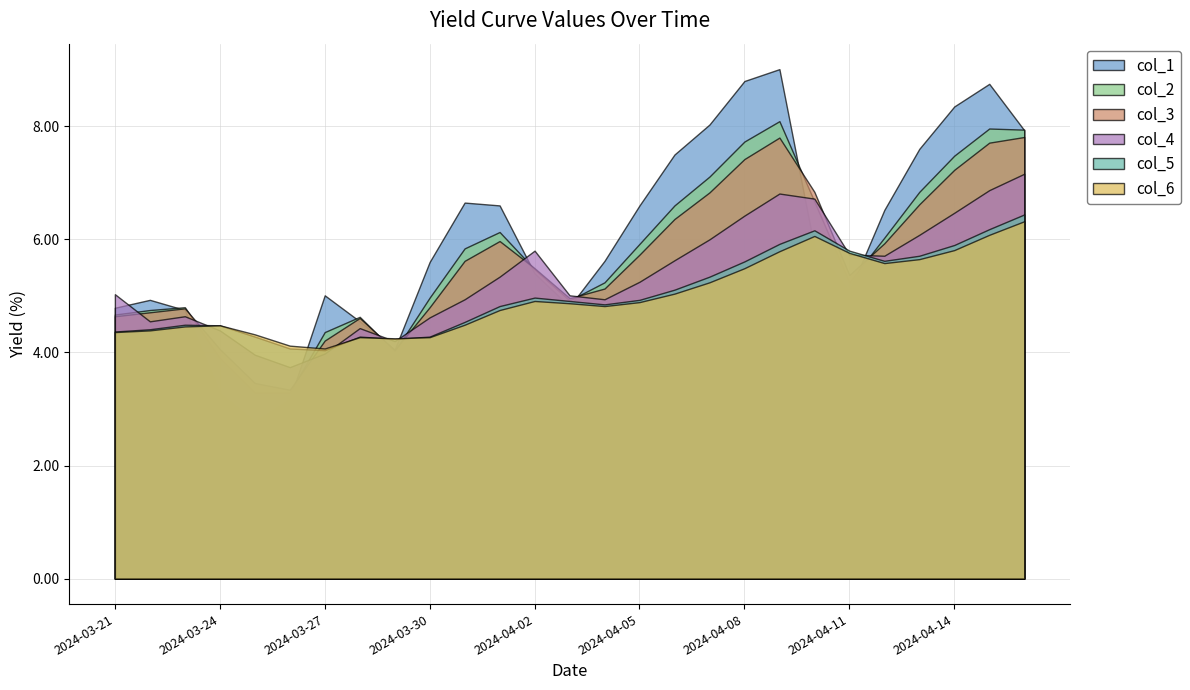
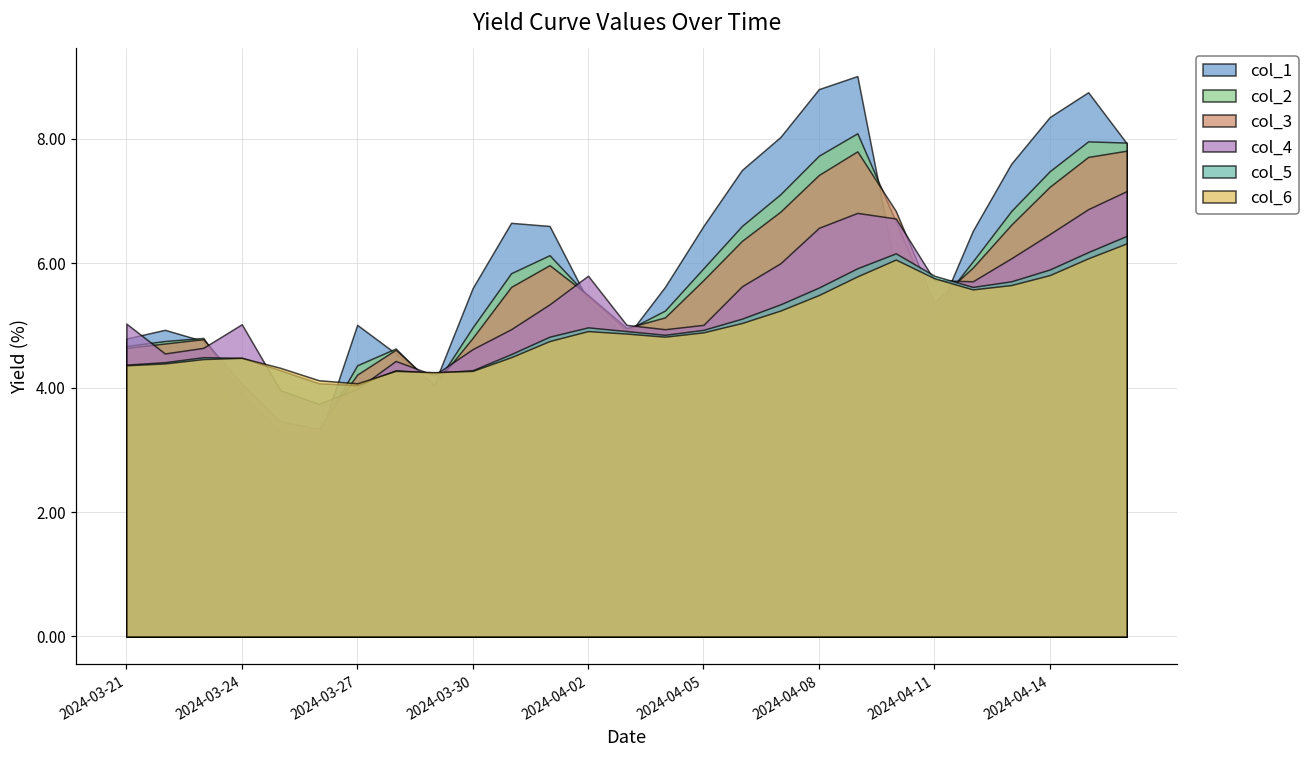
col_4, 2024-03-24: 4.4 -> 5.0
col_4, 2024-04-05: 5.3 -> 5.0
col_4, 2024-04-08: 6.4 -> 6.6
